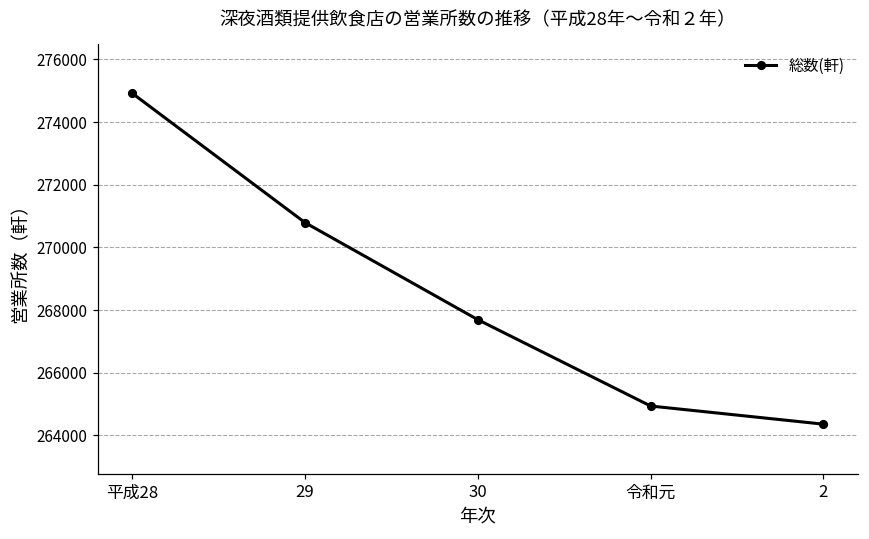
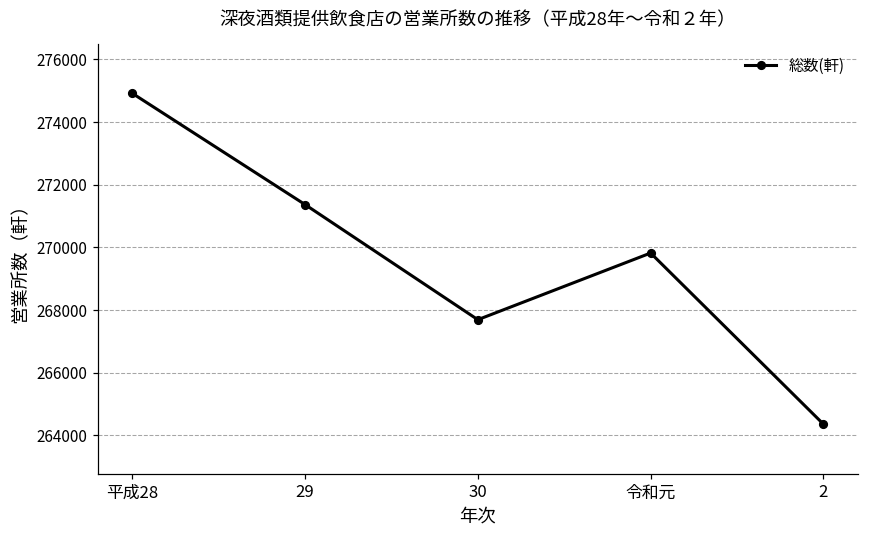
29: 270800 -> 271400
令和元: 264900 -> 269800
